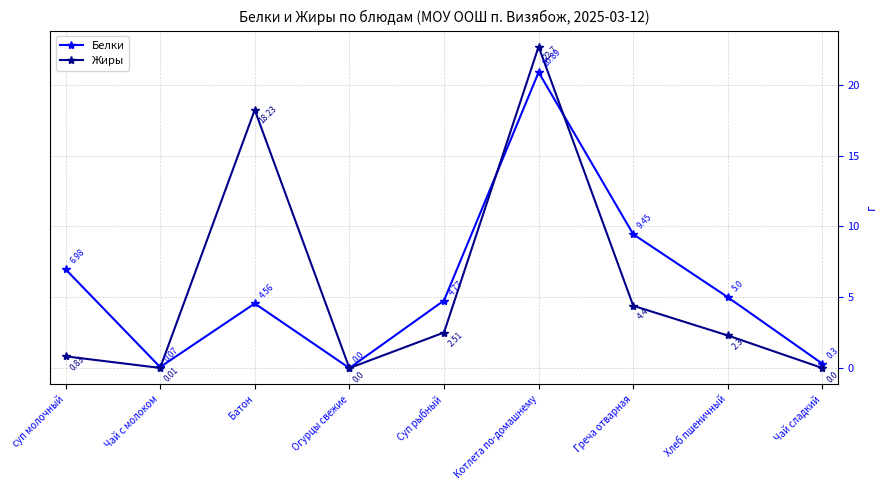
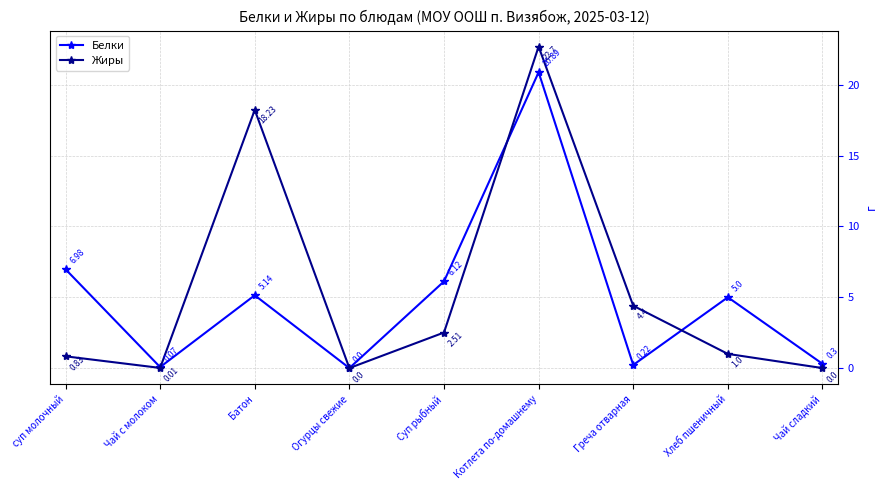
Белки, Батон: 4.56 -> 5.14
Белки, Суп рыбный: 4.77 -> 6.12
Белки, Греча отварная: 9.45 -> 0.22
Жиры, Хлеб пшеничный: 2.3 -> 1.0
